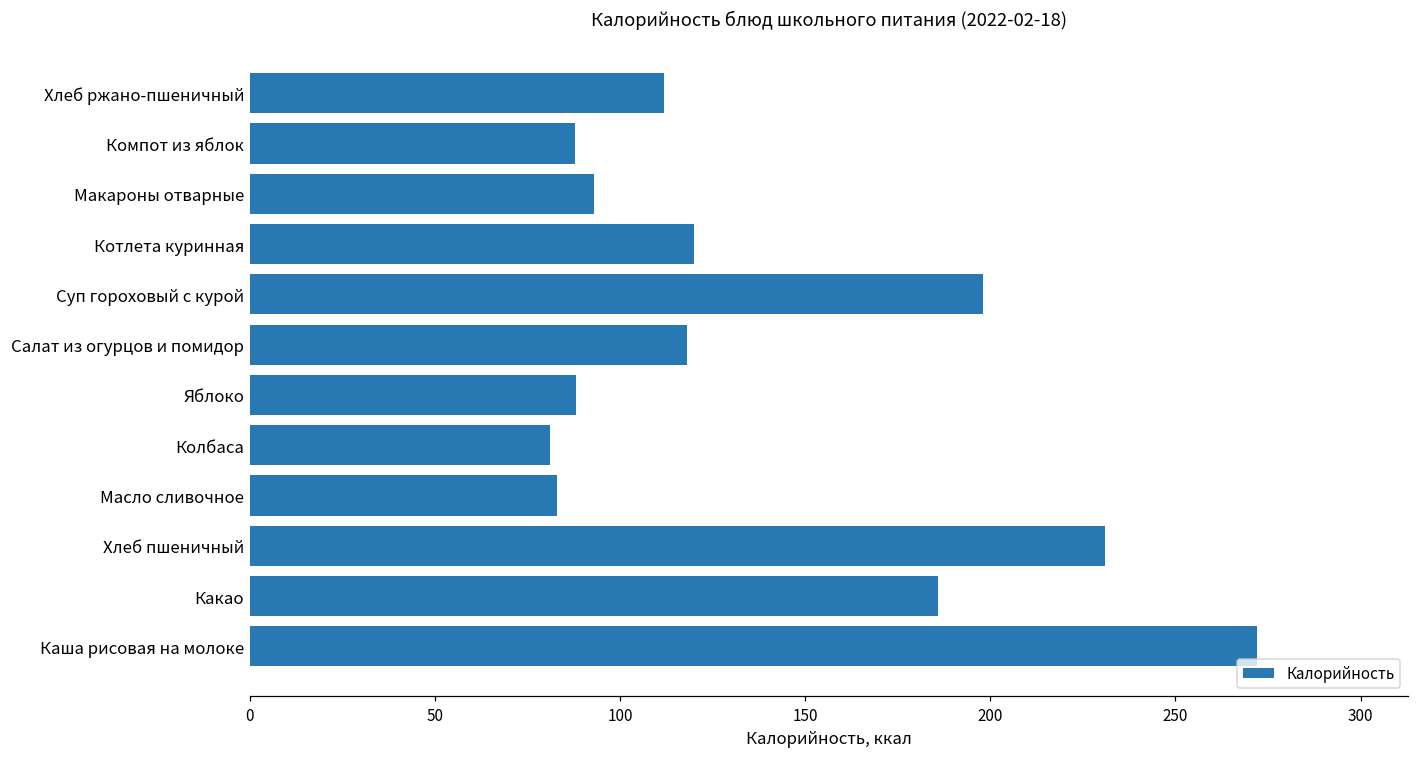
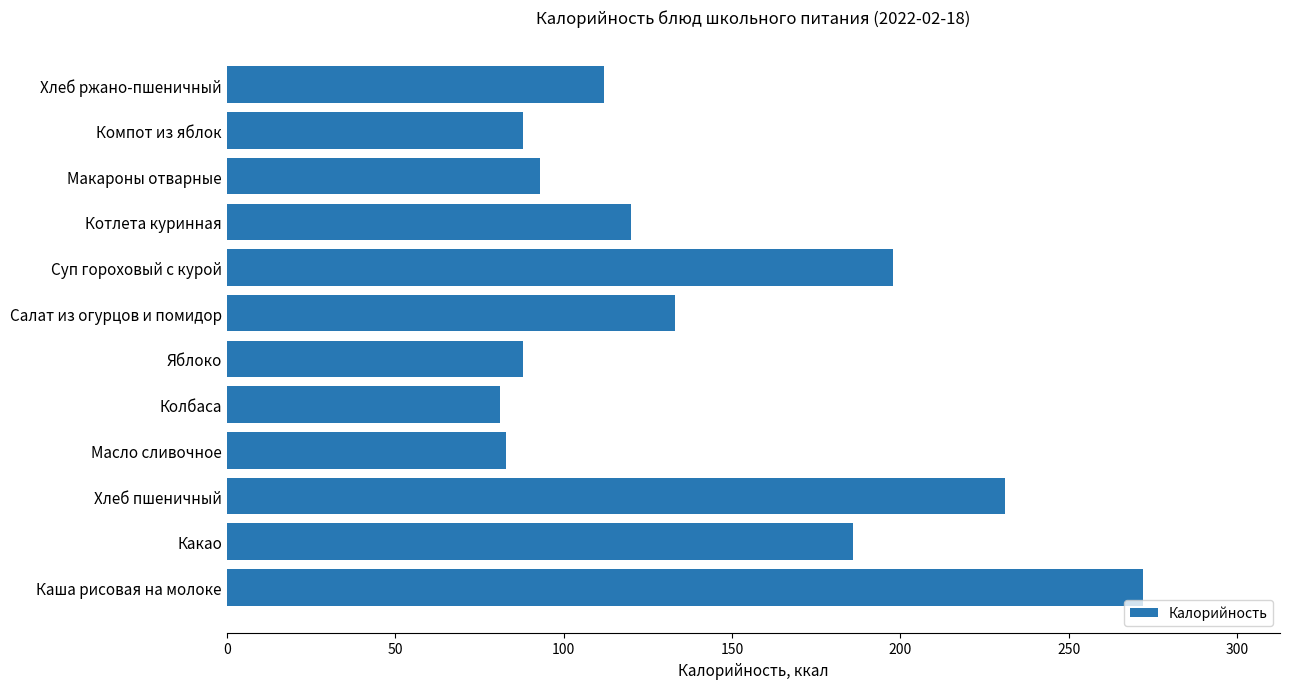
Салат из огурцов и помидор: 118 -> 133
